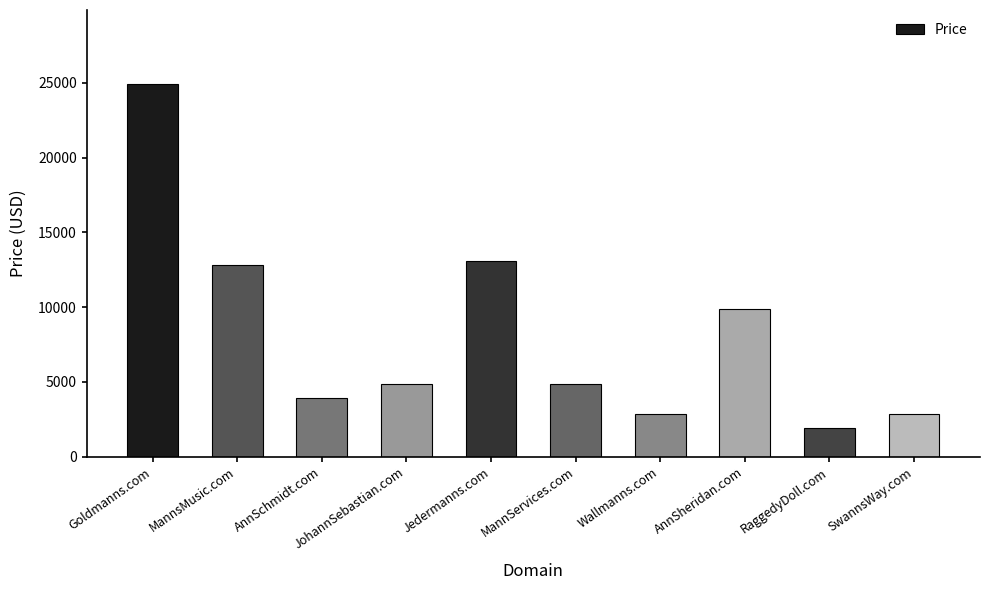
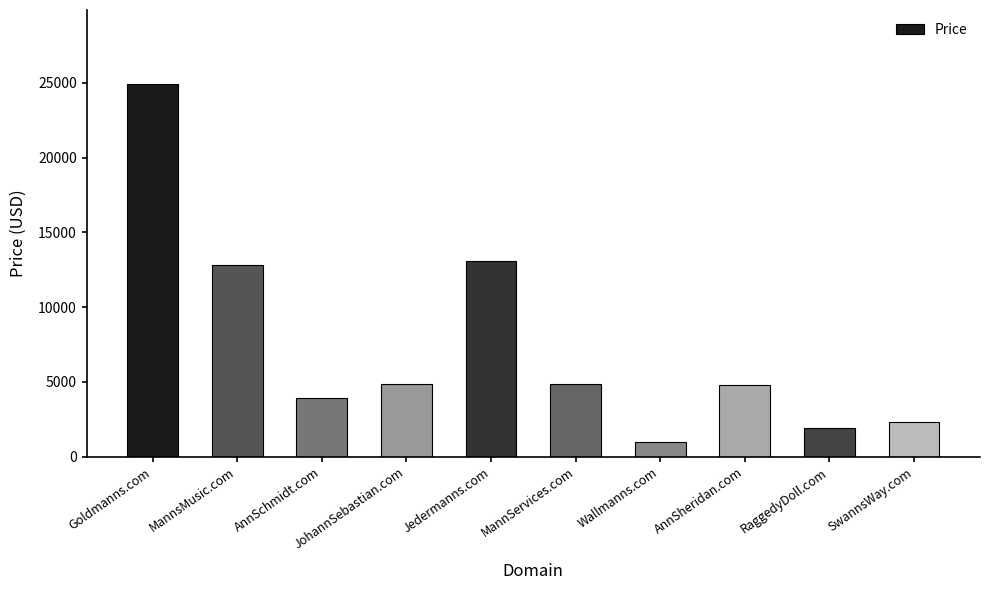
Wallmanns.com: 2900 -> 1000
AnnSheridan.com: 9900 -> 4800
SwannsWay.com: 2900 -> 2300
